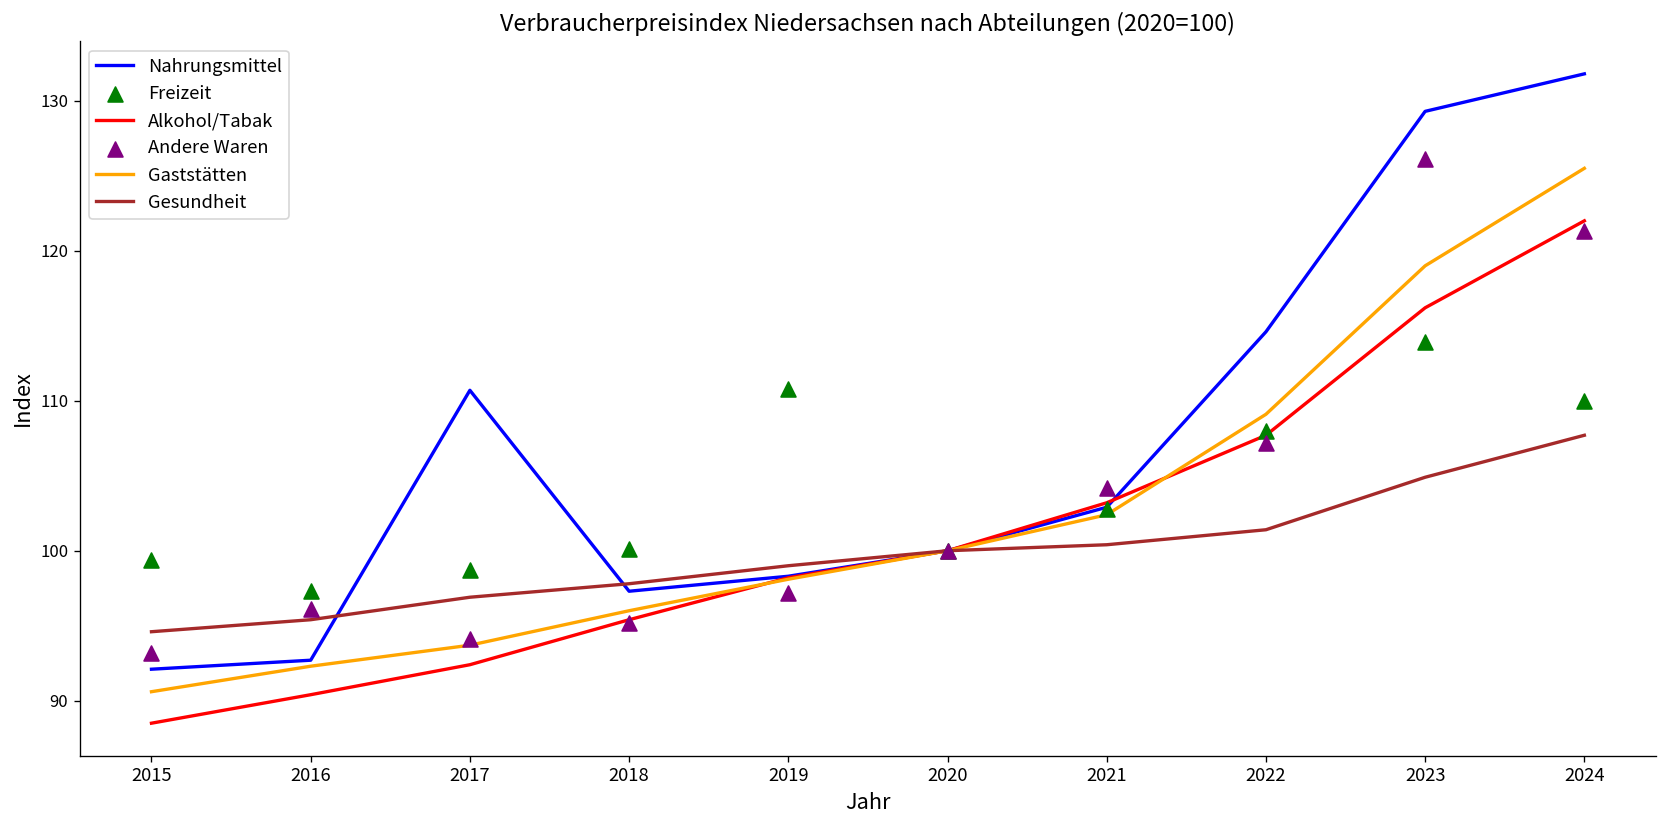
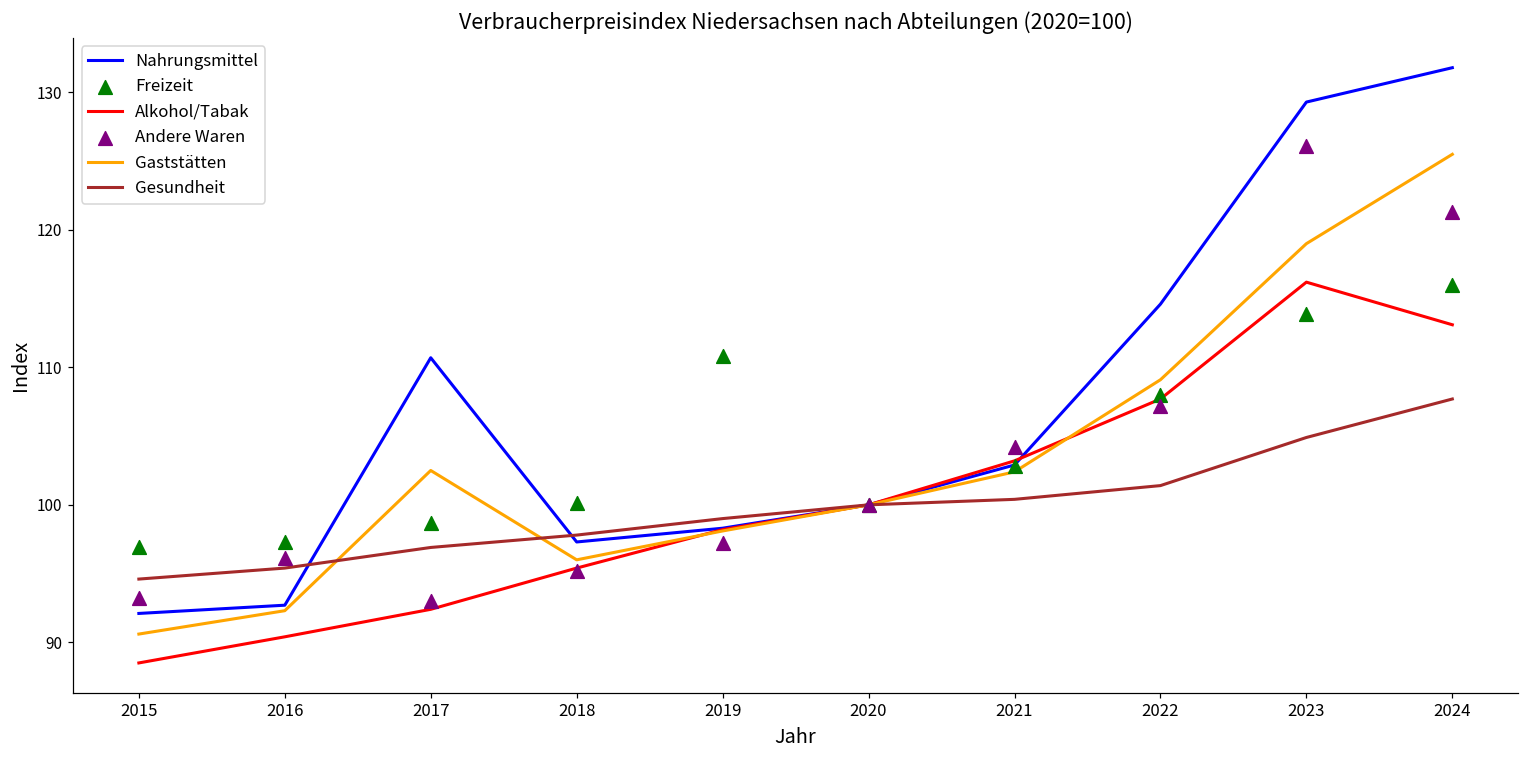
Freizeit, 2015: 99.4 -> 96.9
Gaststätten, 2017: 93.7 -> 102.5
Andere Waren, 2017: 94.1 -> 93.0
Alkohol/Tabak, 2024: 122.0 -> 113.1
Freizeit, 2024: 110 -> 116
